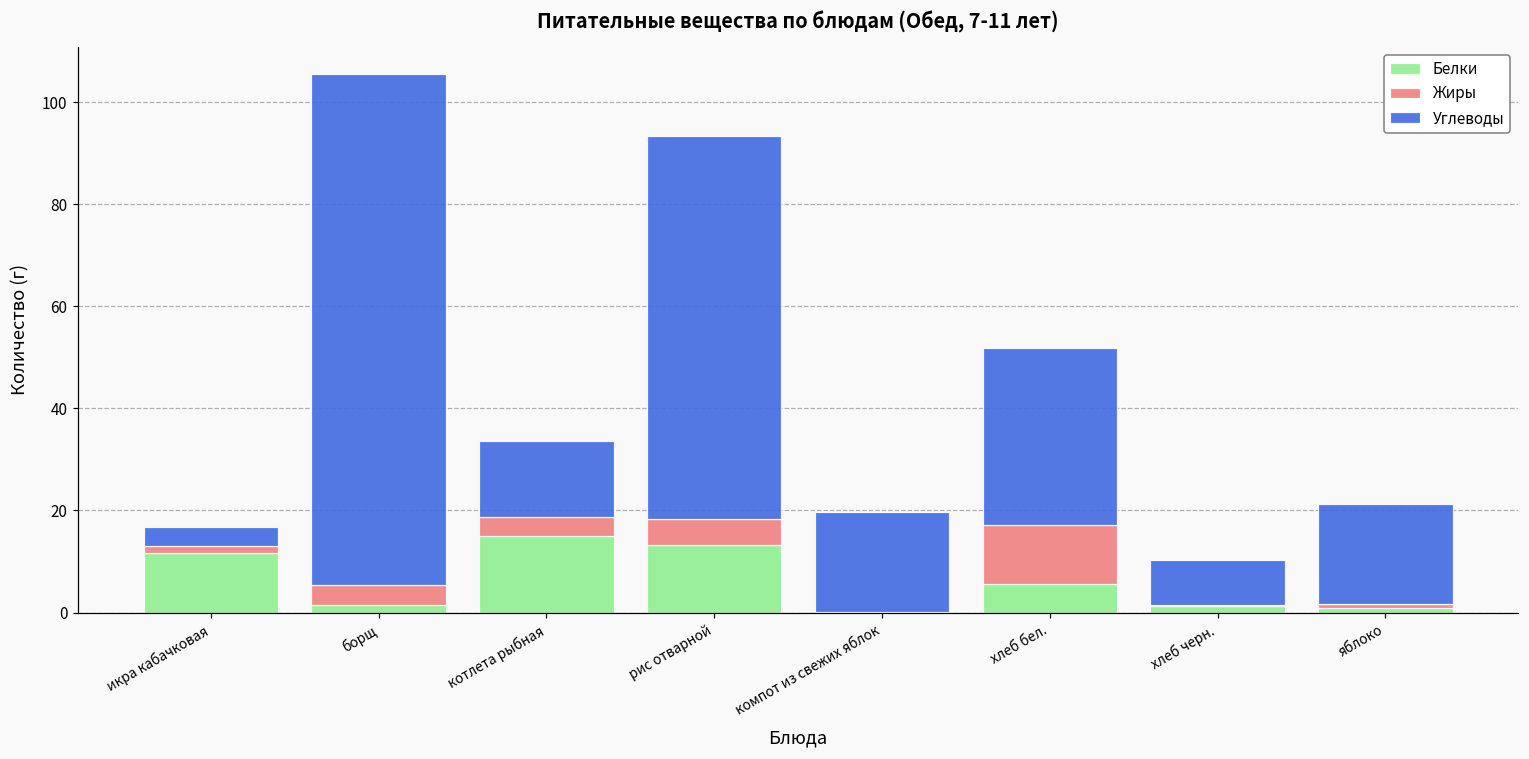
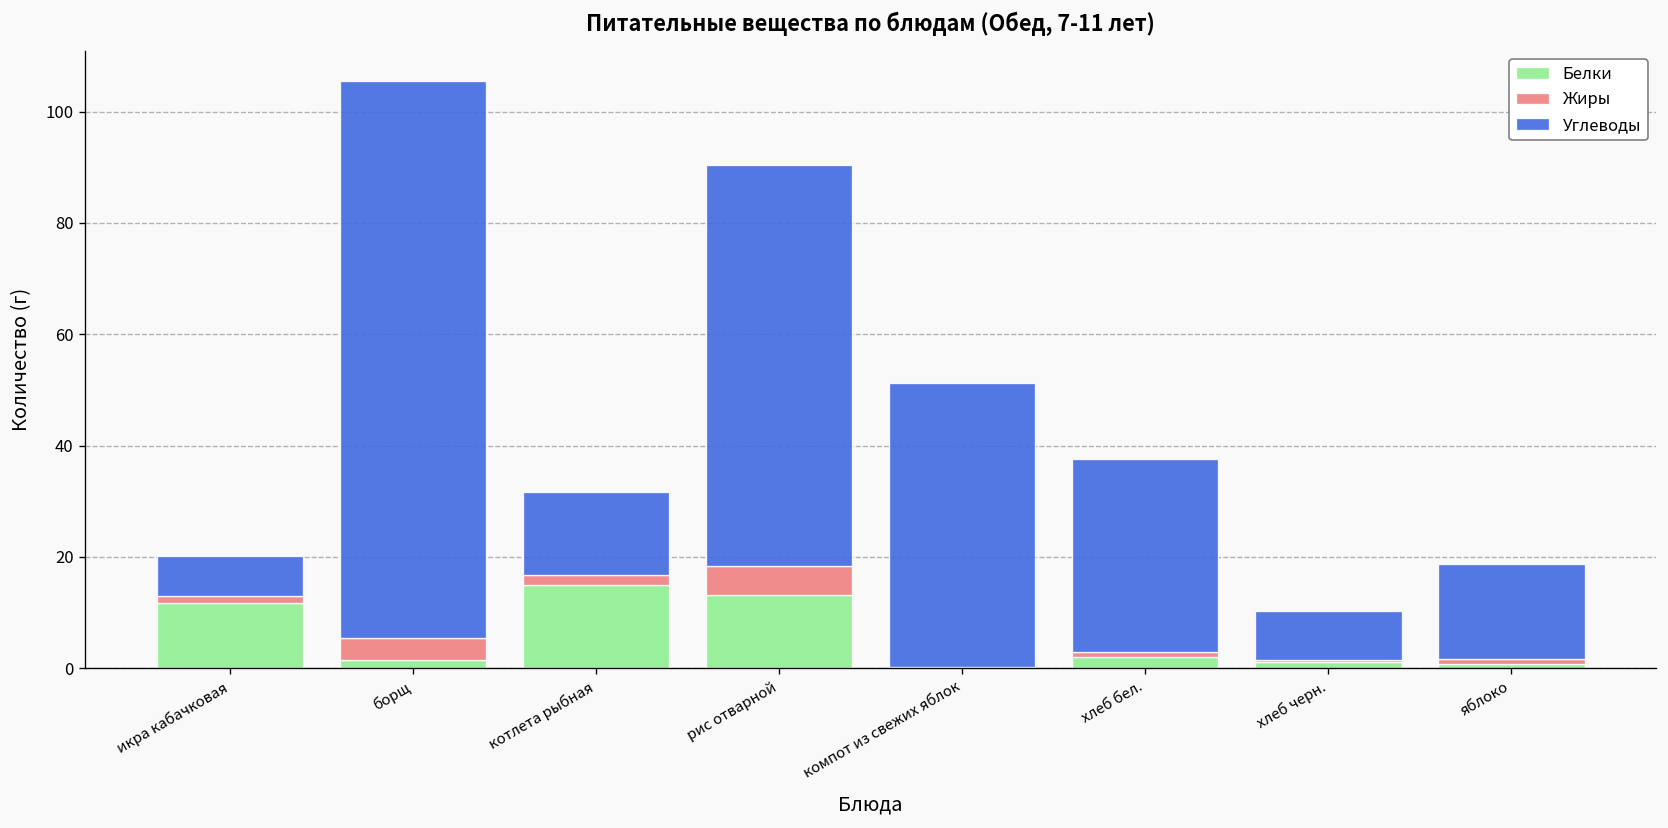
Углеводы, икра кабачковая: 4 -> 7
Жиры, котлета рыбная: 4 -> 2
Углеводы, рис отварной: 75 -> 72
Углеводы, компот из свежих яблок: 20 -> 51
Белки, хлеб бел.: 6 -> 2
Жиры, хлеб бел.: 12 -> 1
Углеводы, яблоко: 20 -> 17
